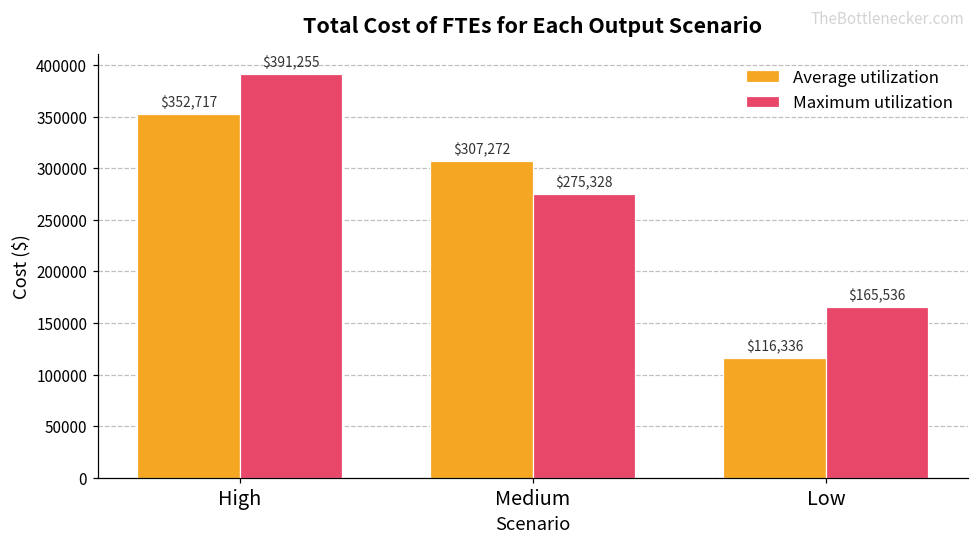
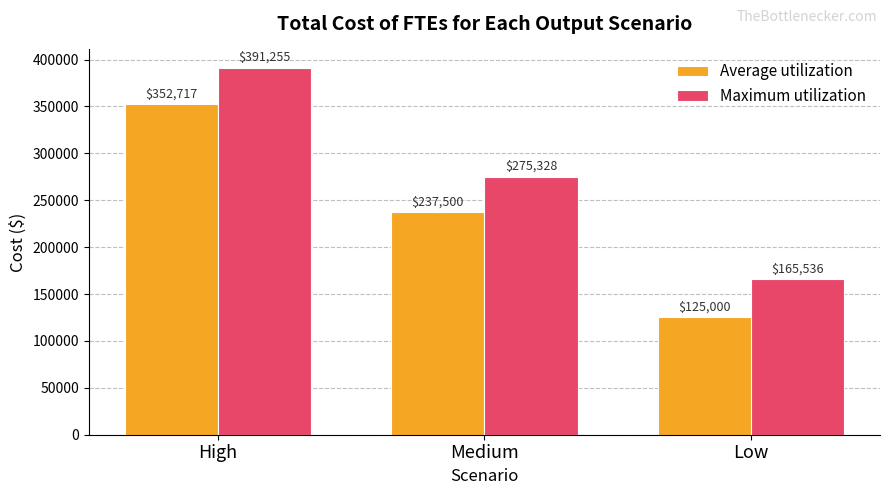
Average utilization, Medium: $307,272 -> $237,500
Average utilization, Low: $116,336 -> $125,000
